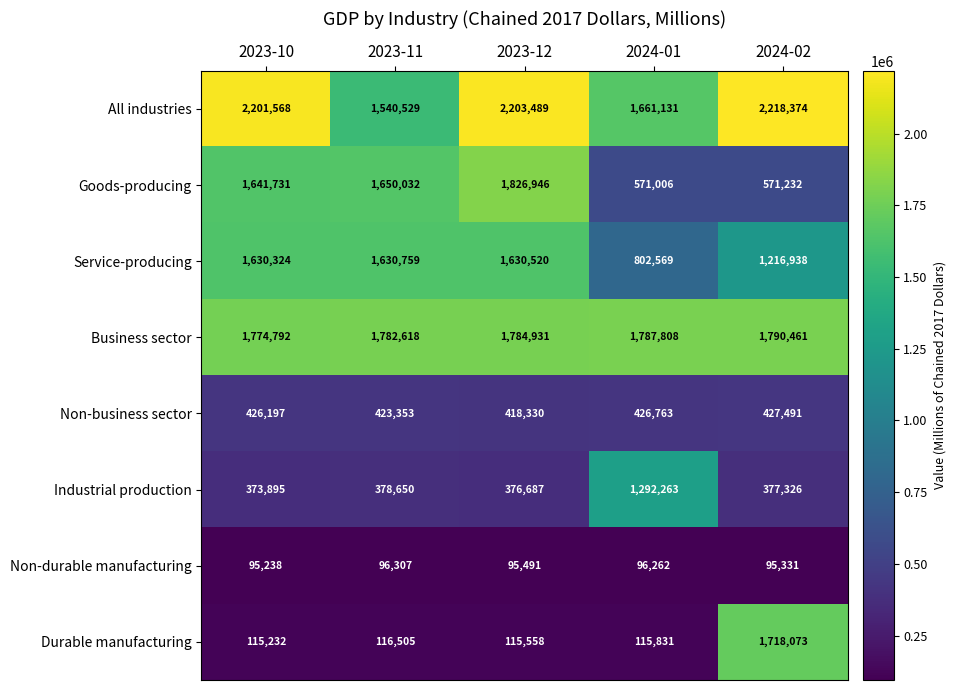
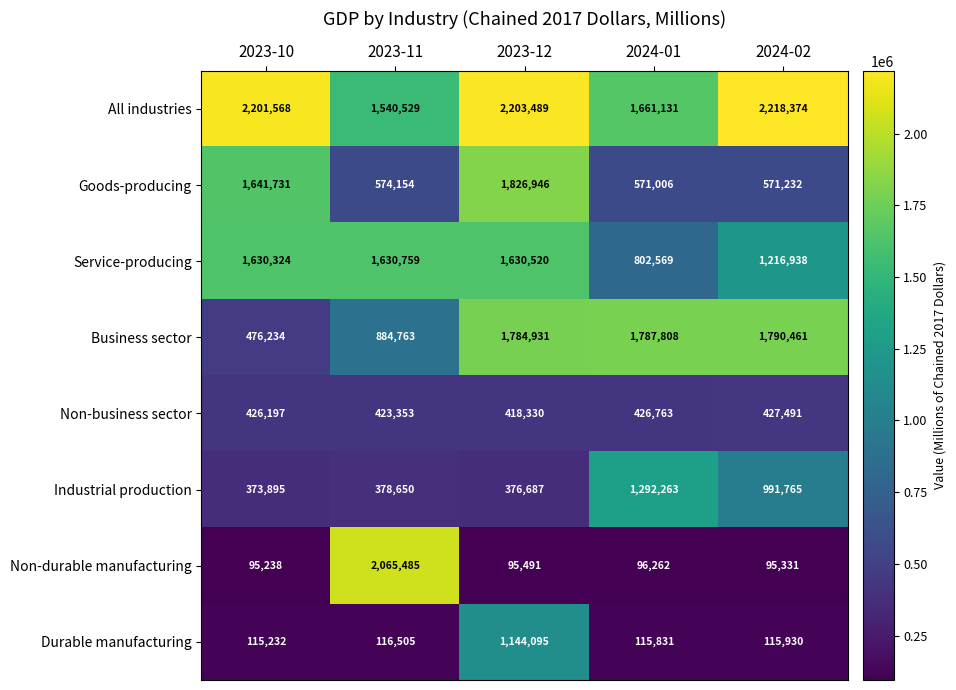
Goods-producing, 2023-11: 1,650,032 -> 574,154
Business sector, 2023-10: 1,774,792 -> 476,234
Business sector, 2023-11: 1,782,618 -> 884,763
Industrial production, 2024-02: 377,326 -> 991,765
Non-durable manufacturing, 2023-11: 96,307 -> 2,065,485
Durable manufacturing, 2023-12: 115,558 -> 1,144,095
Durable manufacturing, 2024-02: 1,718,073 -> 115,930
